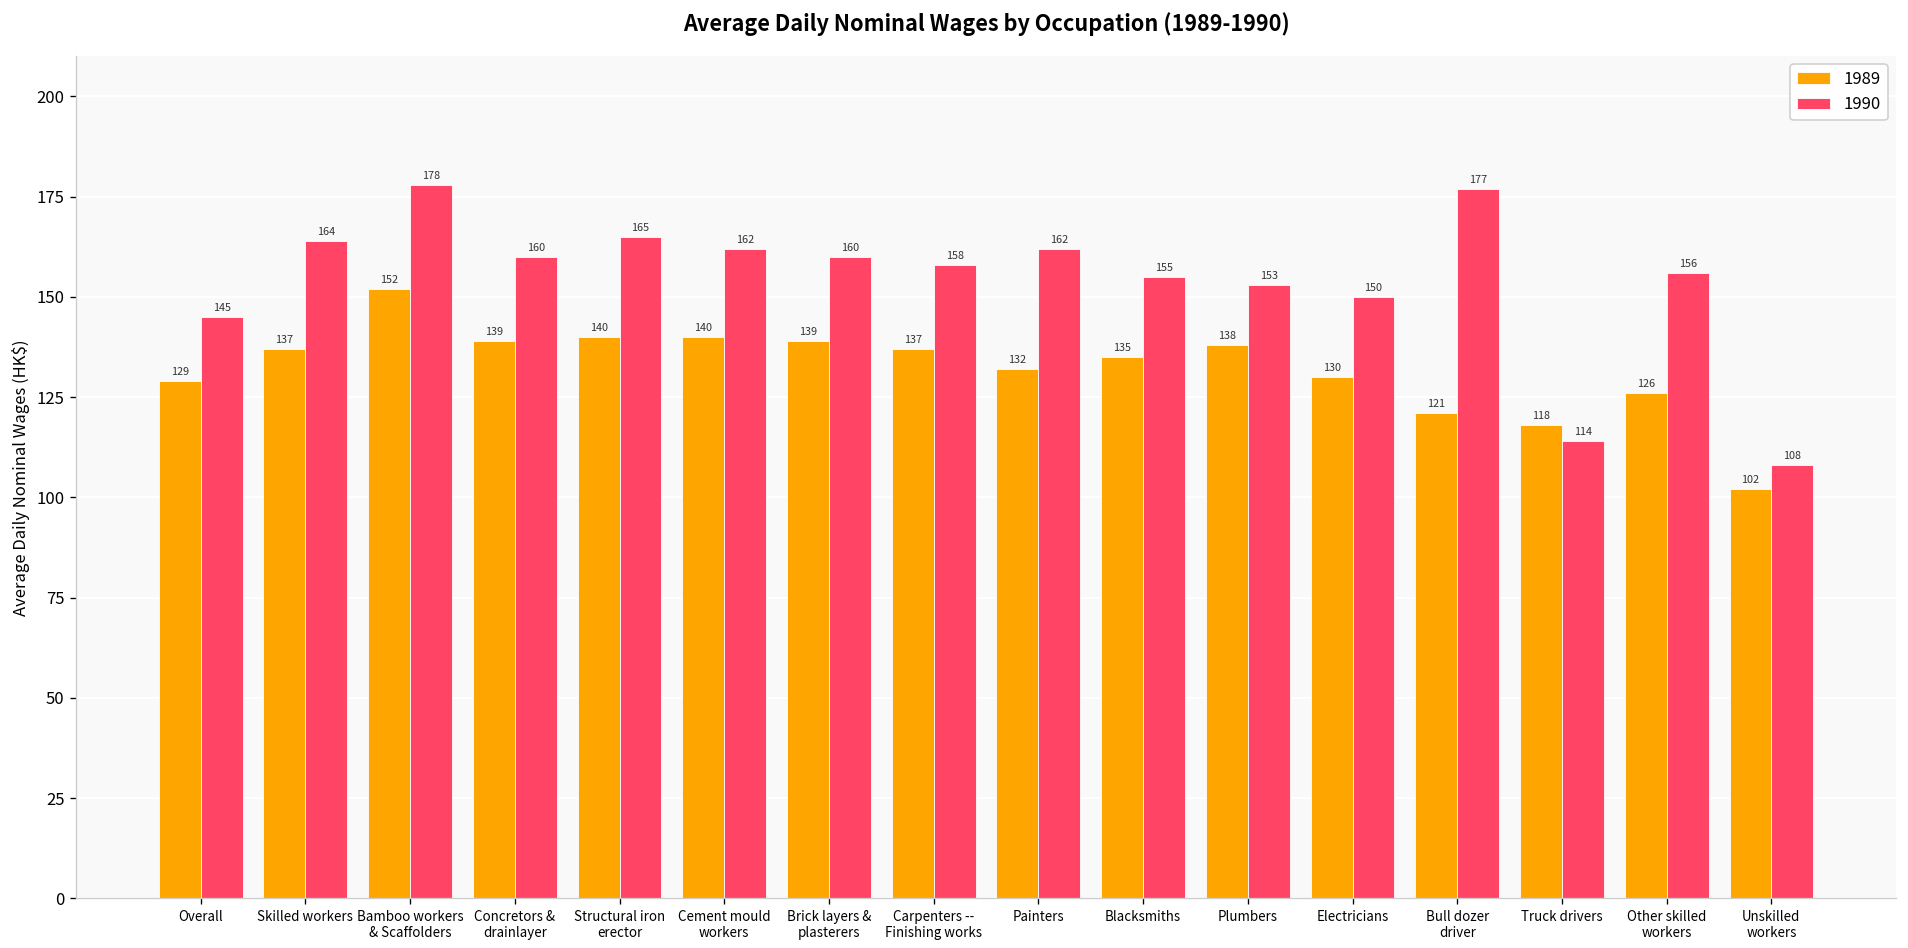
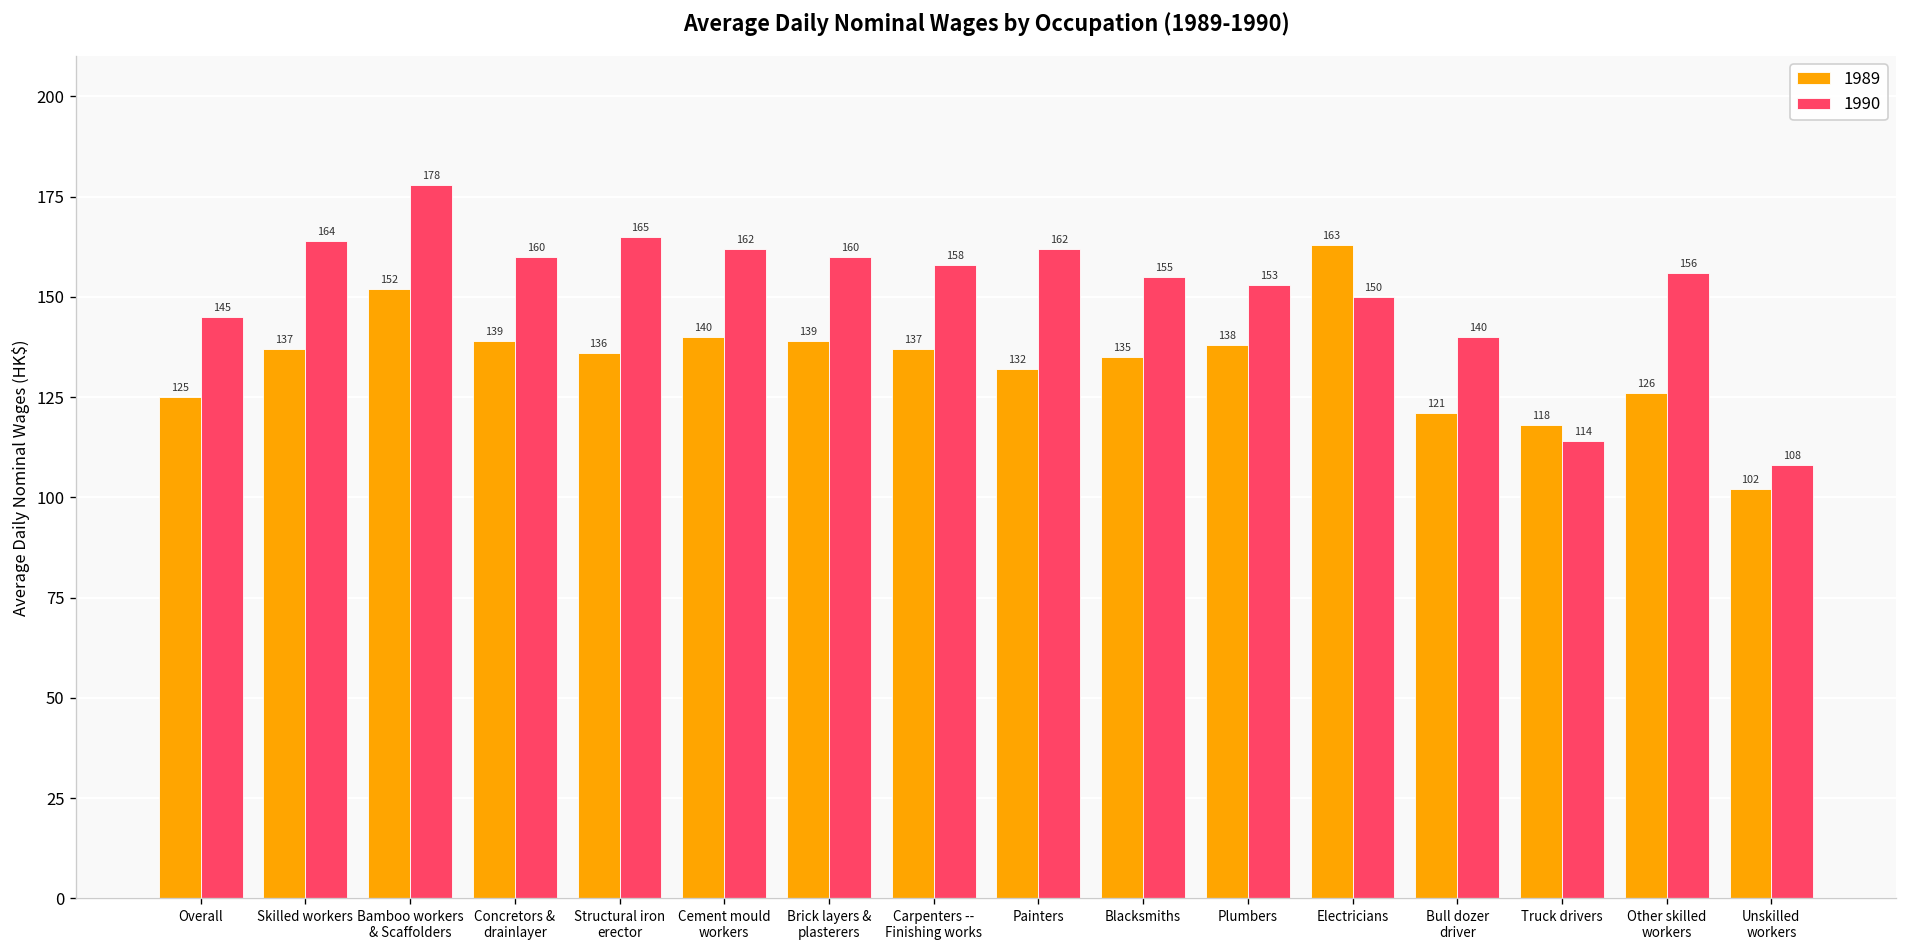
1989, Overall: 129 -> 125
1989, Structural iron erector: 140 -> 136
1989, Electricians: 130 -> 163
1990, Bull dozer driver: 177 -> 140
